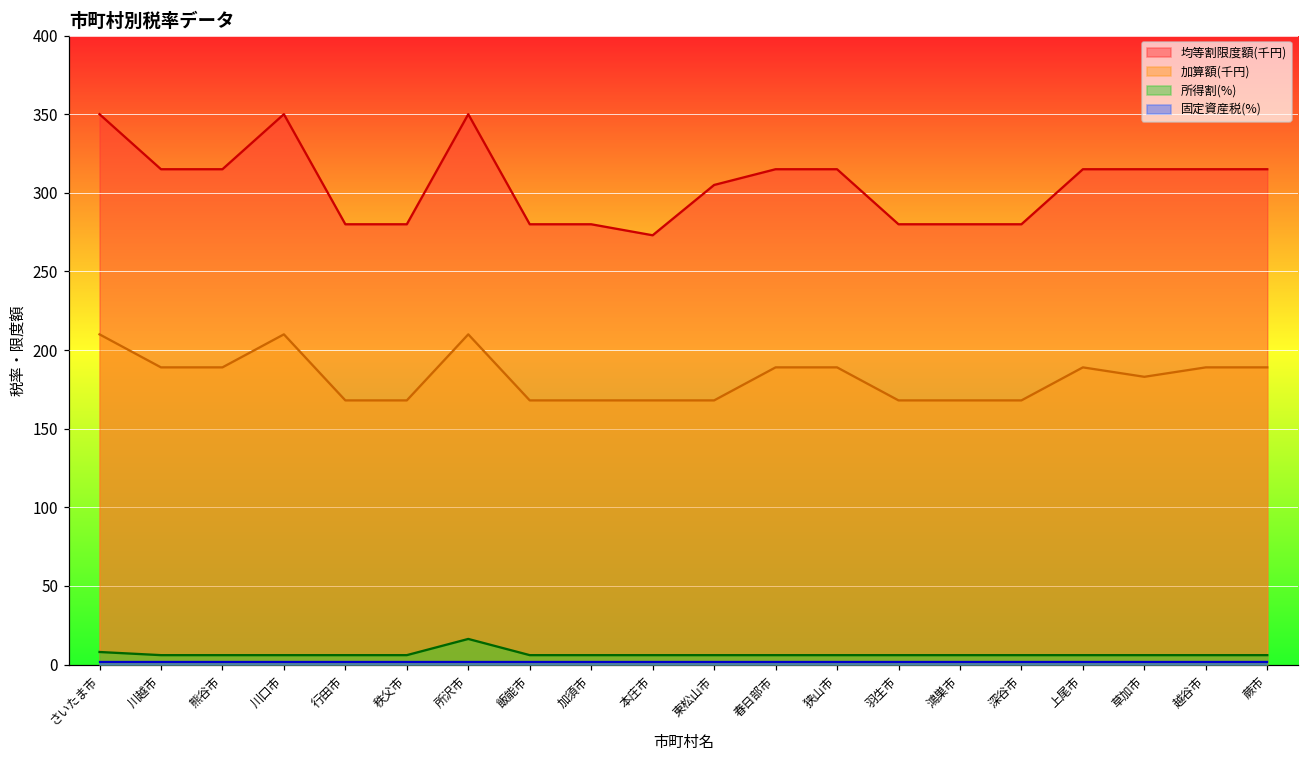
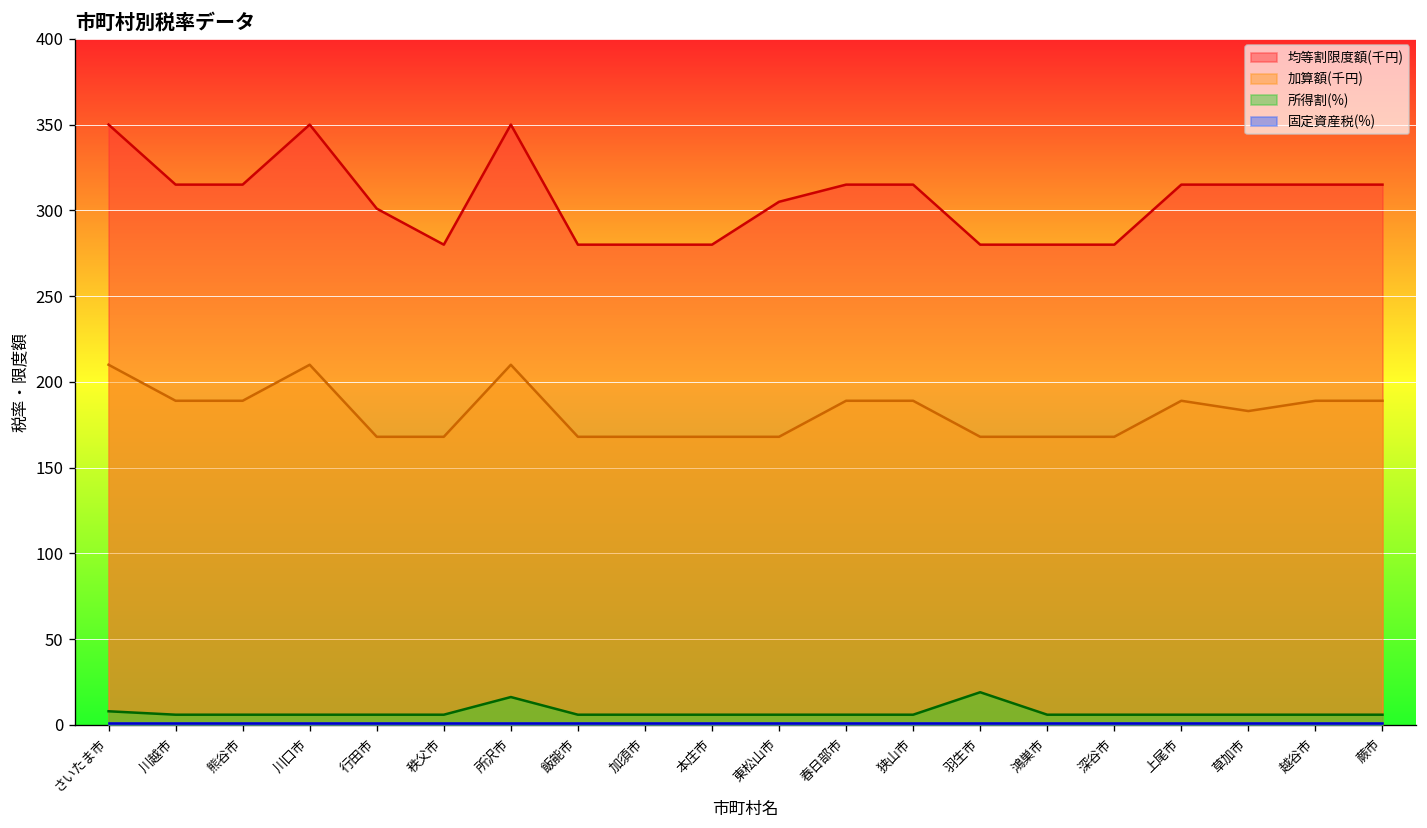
均等割限度額(千円), 行田市: 280 -> 301
均等割限度額(千円), 本庄市: 273 -> 280
所得割(%), 羽生市: 6 -> 19
